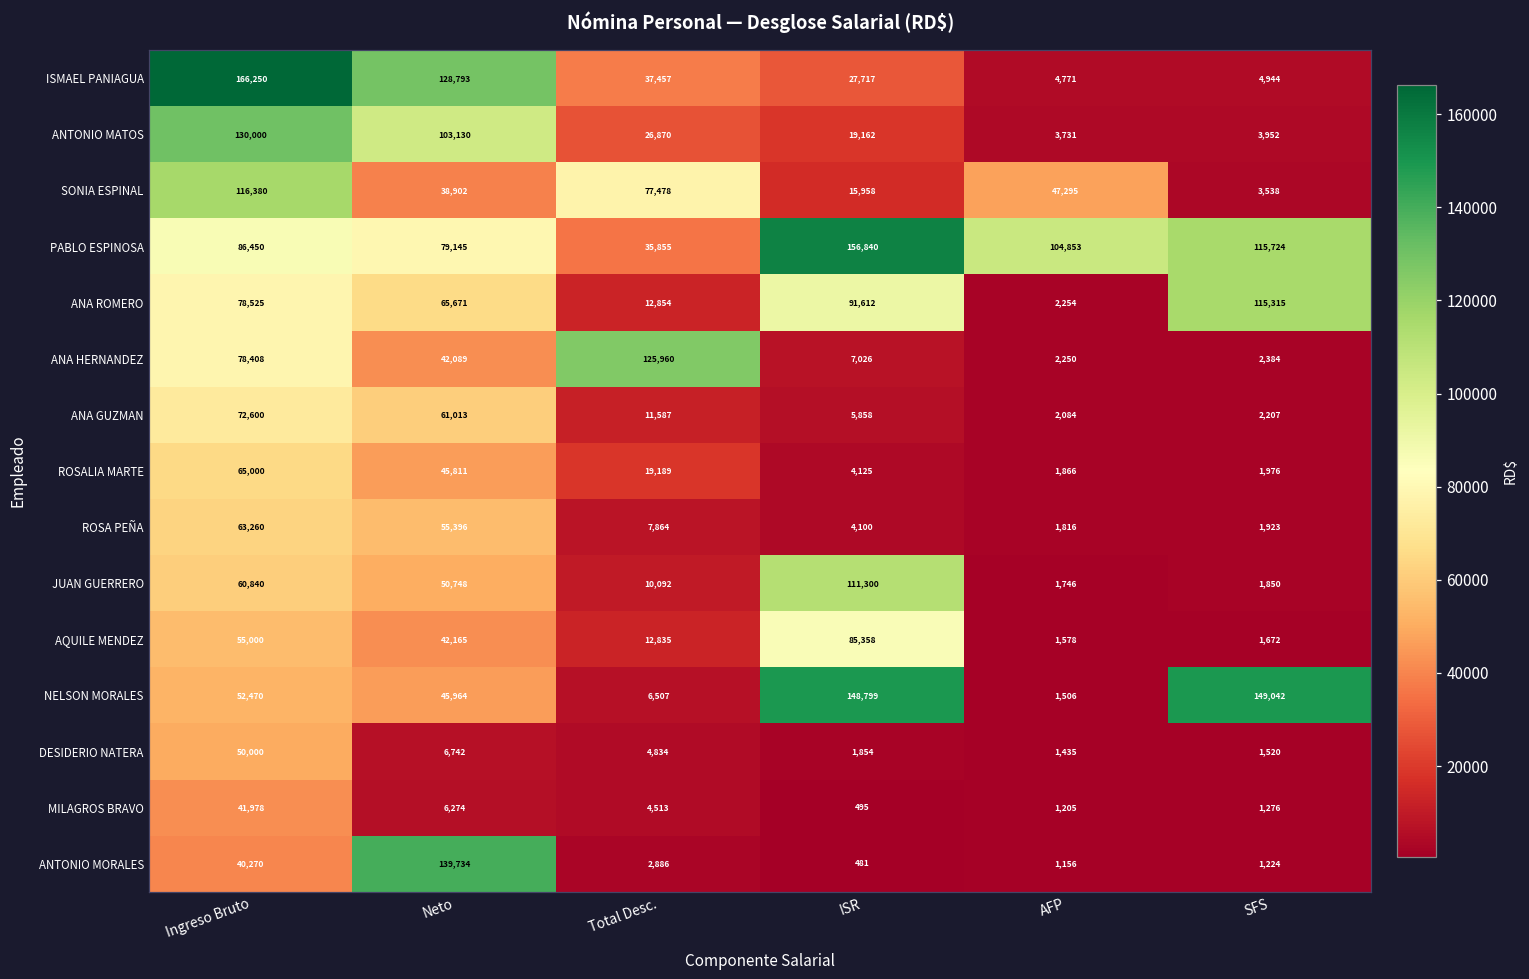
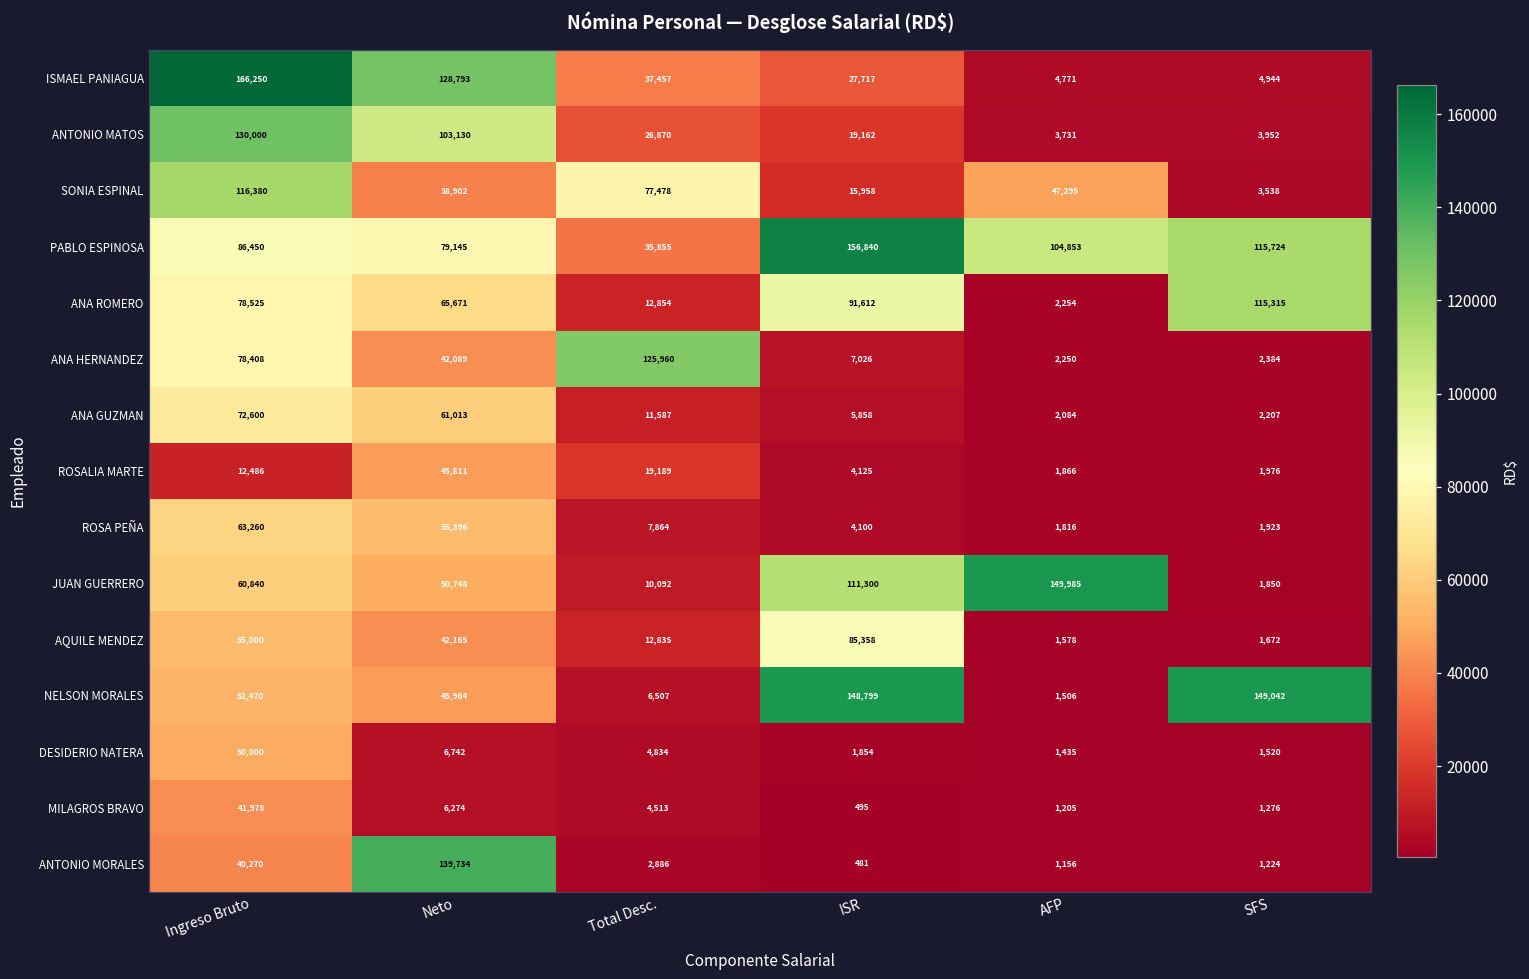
ROSALIA MARTE, Ingreso Bruto: 65,000 -> 12,486
JUAN GUERRERO, AFP: 1,746 -> 149,985
